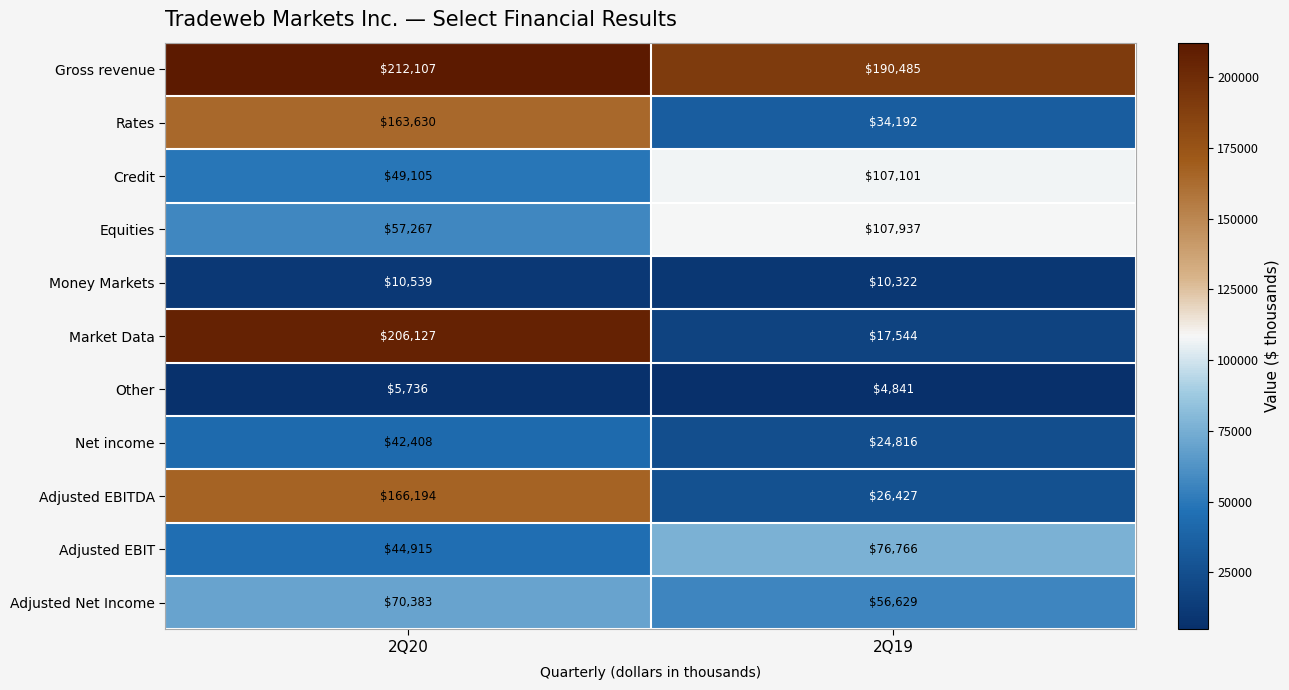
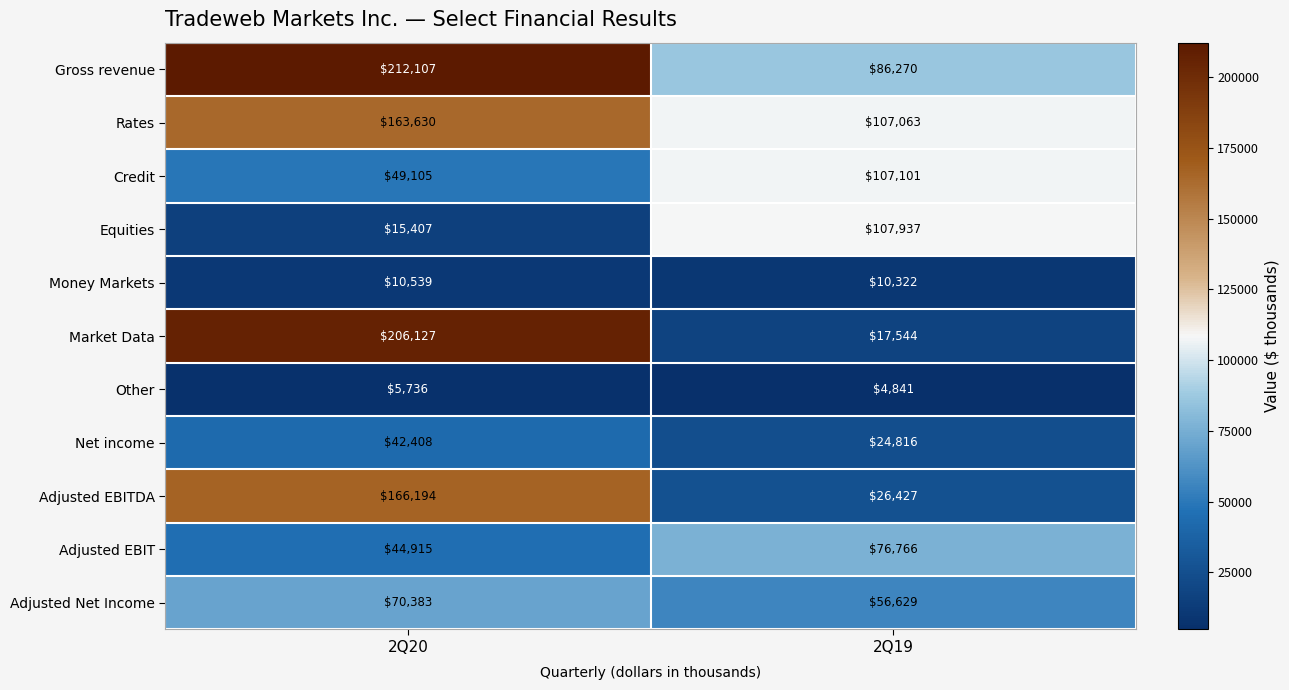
Gross revenue, 2Q19: $190,485 -> $86,270
Rates, 2Q19: $34,192 -> $107,063
Equities, 2Q20: $57,267 -> $15,407
